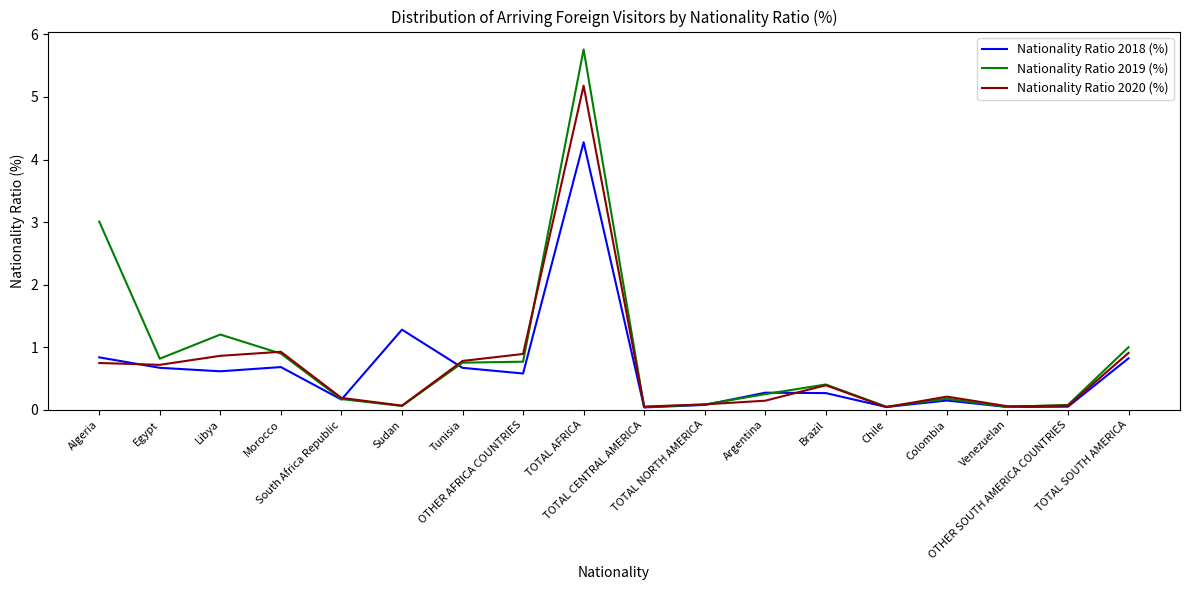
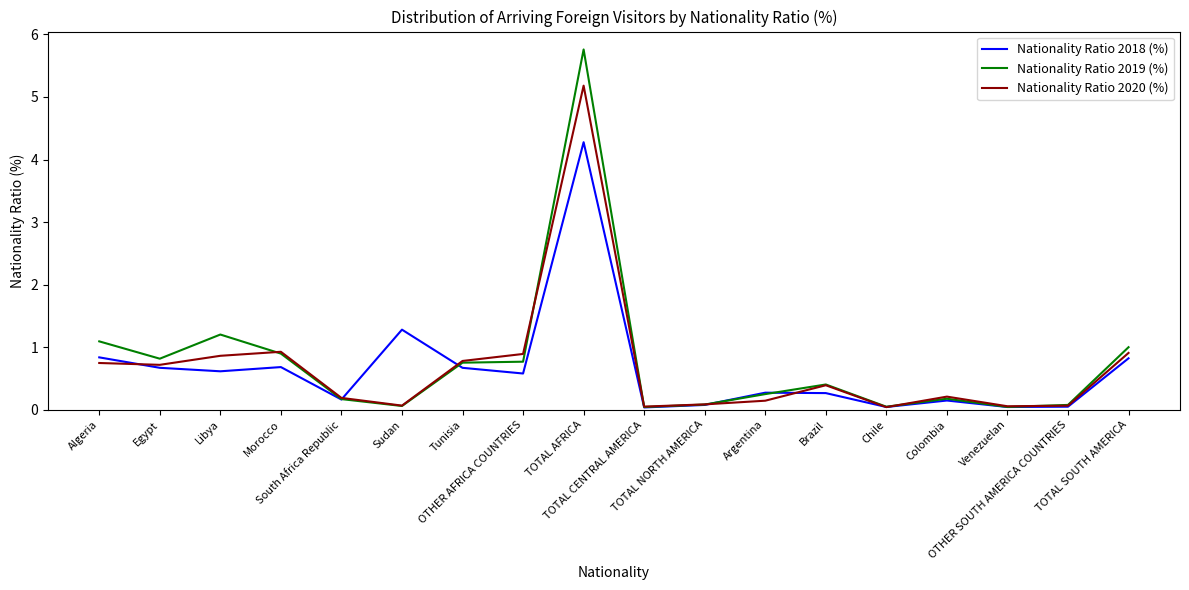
Nationality Ratio 2019 (%), Algeria: 3.0 -> 1.1
